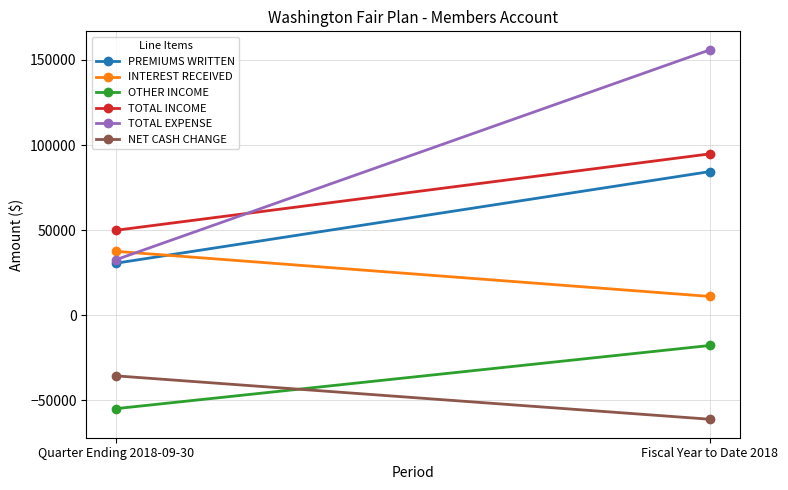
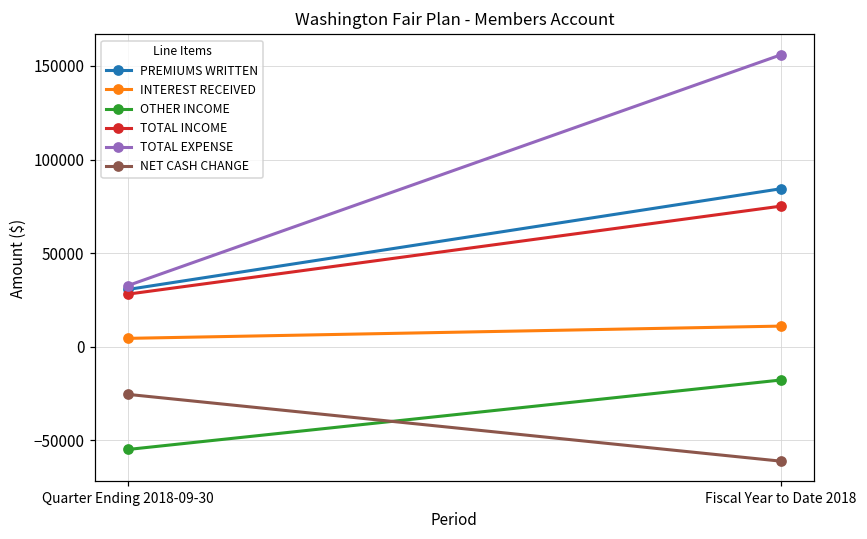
INTEREST RECEIVED, Quarter Ending 2018-09-30: 38000 -> 4000
TOTAL INCOME, Quarter Ending 2018-09-30: 50000 -> 28000
NET CASH CHANGE, Quarter Ending 2018-09-30: -36000 -> -25000
TOTAL INCOME, Fiscal Year to Date 2018: 95000 -> 75000
